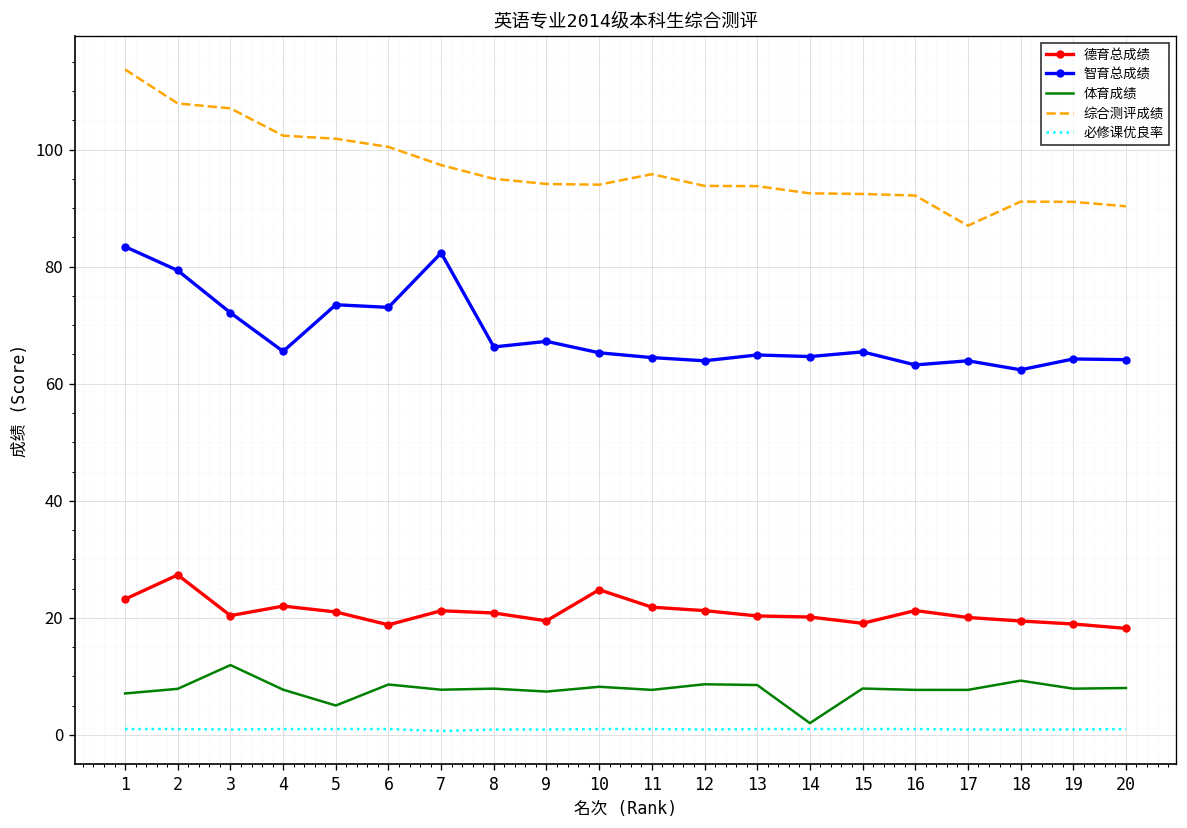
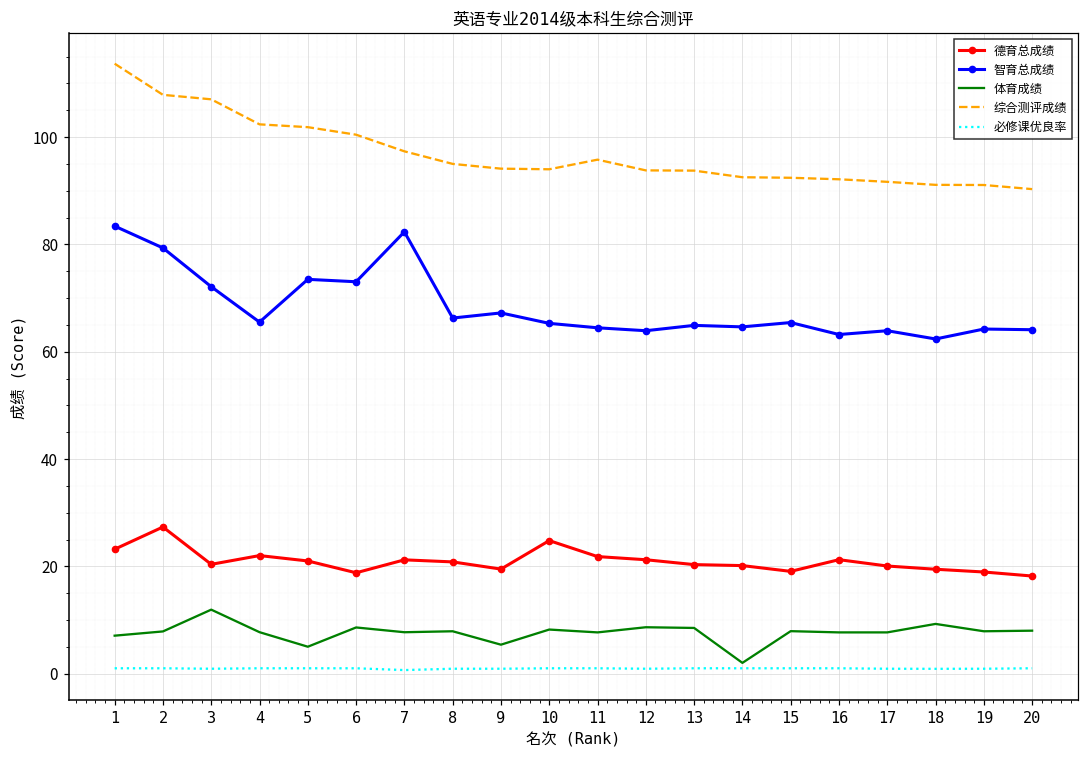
体育成绩, 9: 7 -> 5
综合测评成绩, 17: 87 -> 92
